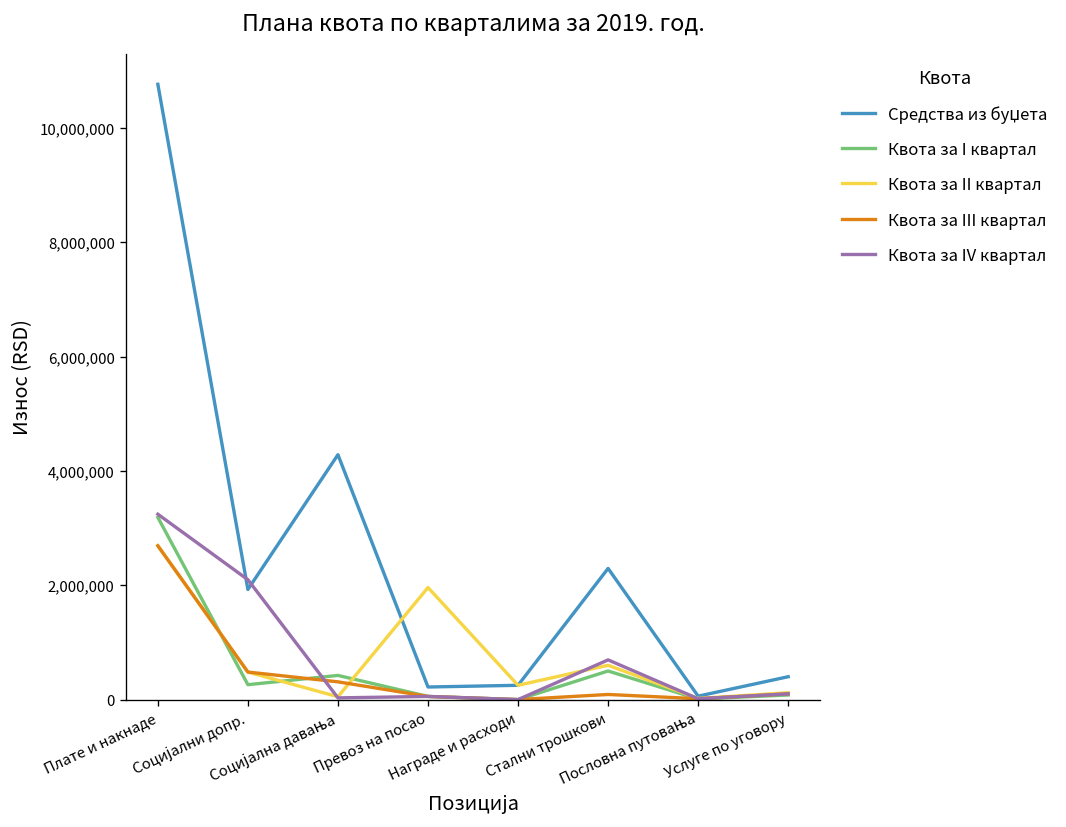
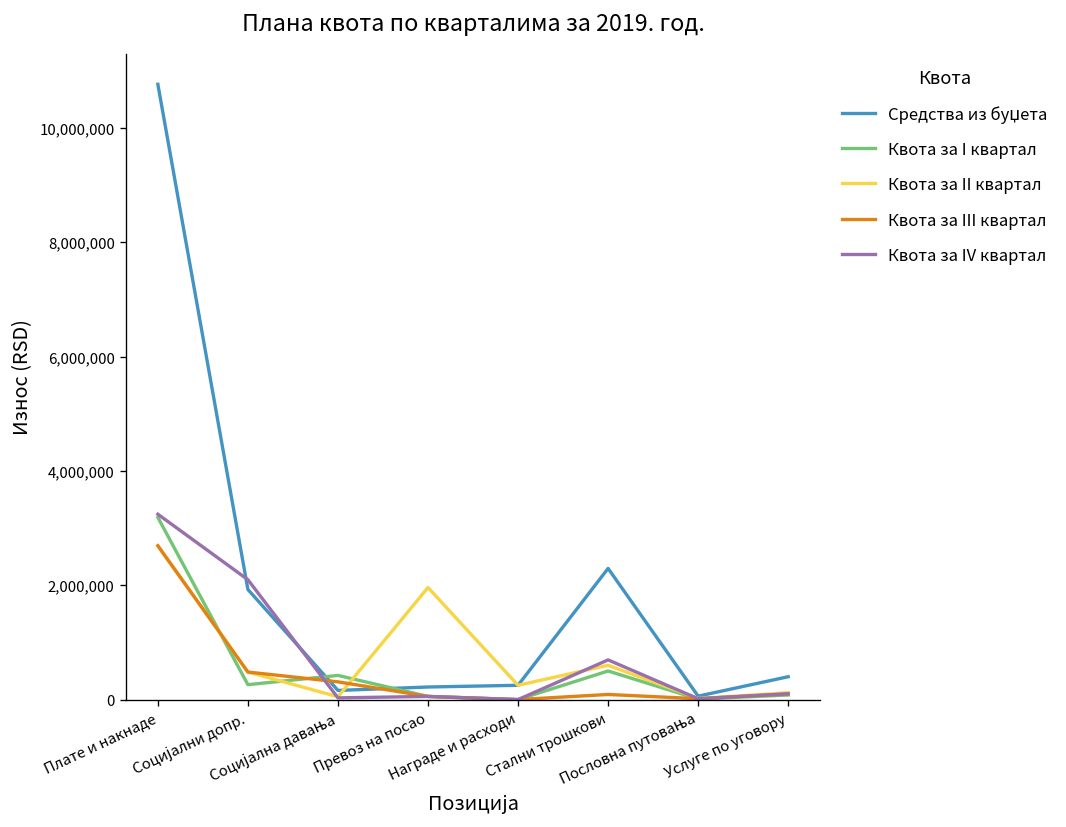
Средства из буџета, Социјална давања: 4,300,000 -> 200,000
